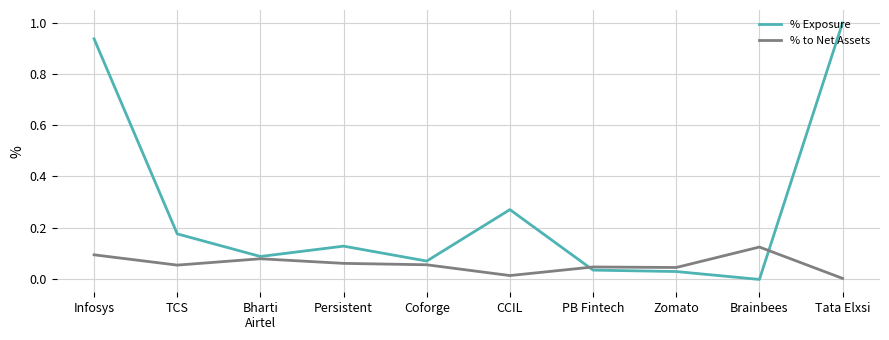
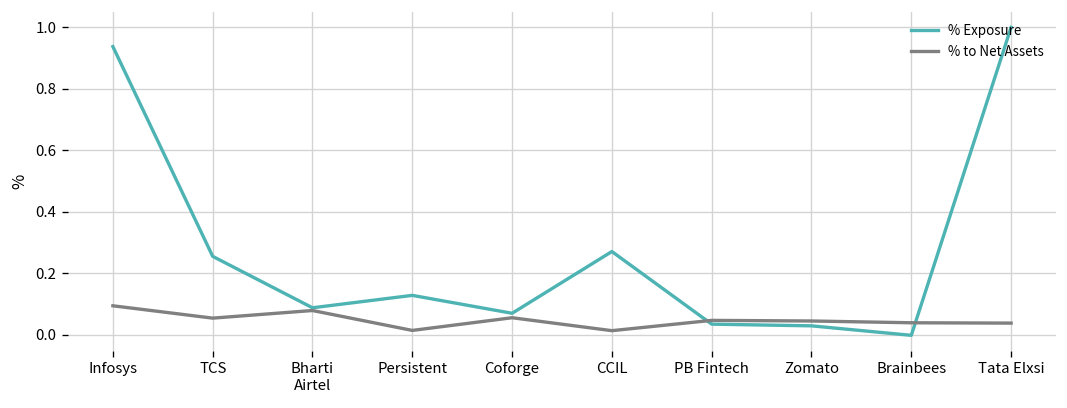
% Exposure, TCS: 0.18 -> 0.25
% to Net Assets, Persistent: 0.06 -> 0.01
% to Net Assets, Brainbees: 0.12 -> 0.04
% to Net Assets, Tata Elxsi: 0.00 -> 0.04
